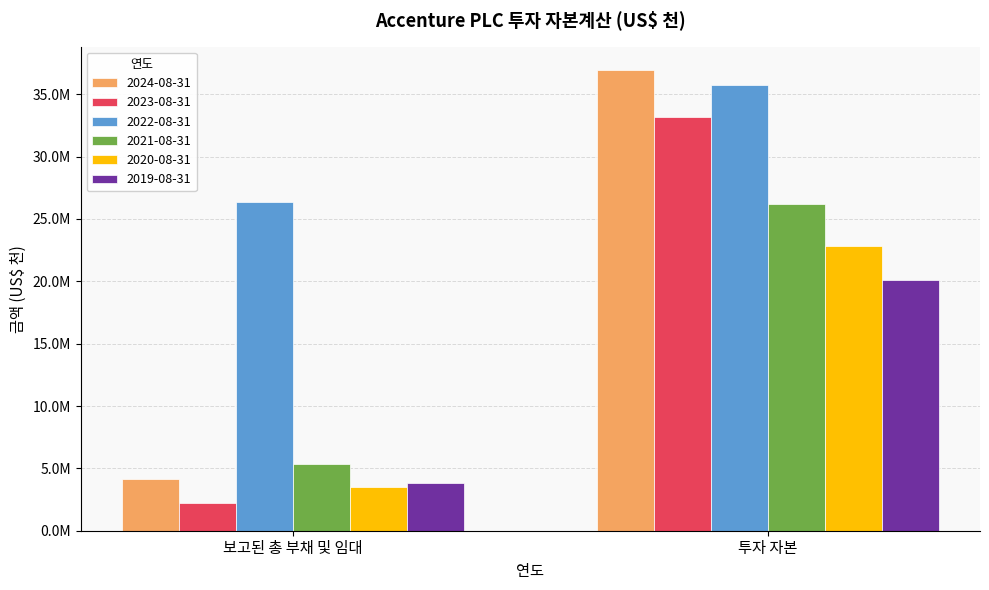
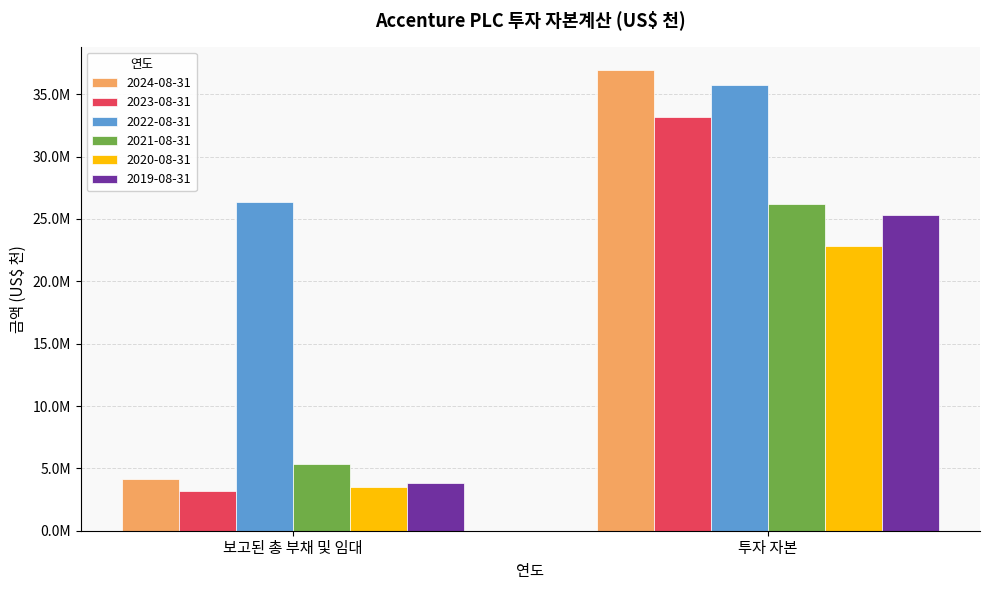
2023-08-31, 보고된 총 부채 및 임대: 2300000 -> 3100000
2019-08-31, 투자 자본: 20100000 -> 25300000
